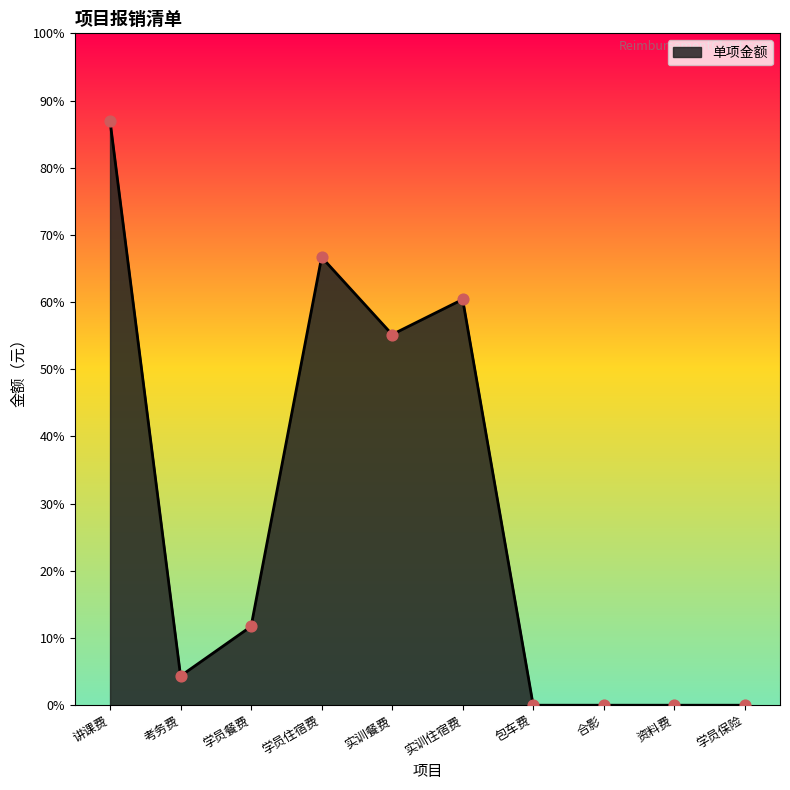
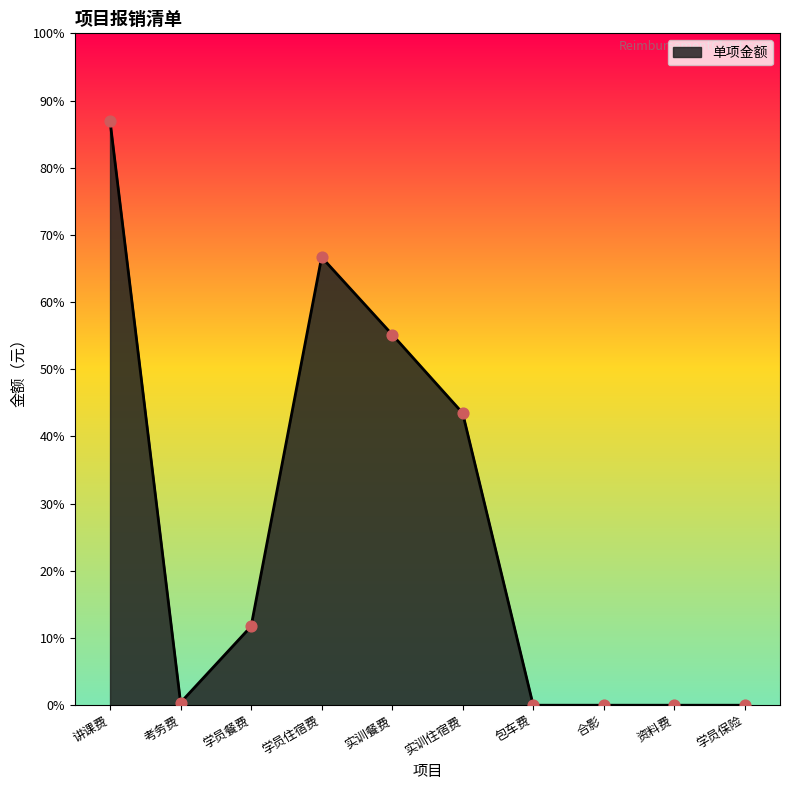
考务费: 4% -> 0%
实训住宿费: 60% -> 43%
